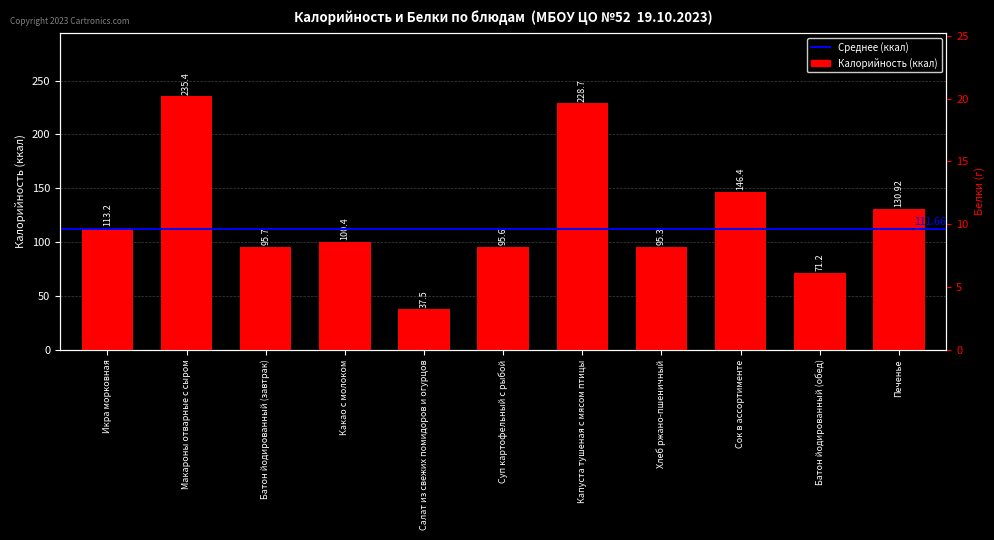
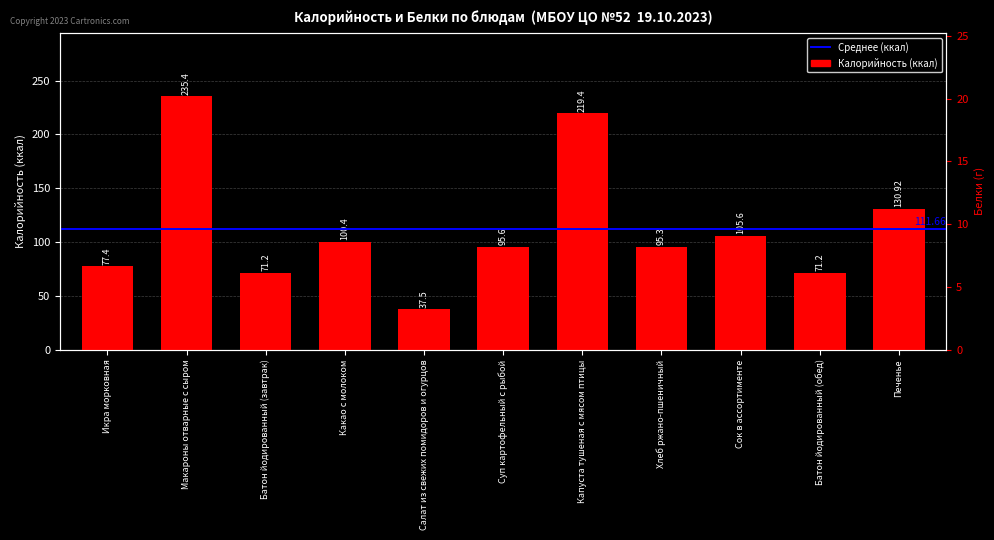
Икра морковная: 113.2 -> 77.4
Батон йодированный (завтрак): 95.7 -> 71.2
Капуста тушеная с мясом птицы: 228.7 -> 219.4
Сок в ассортименте: 146.4 -> 105.6
